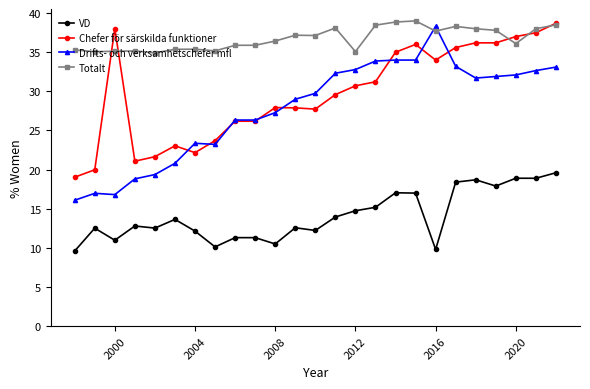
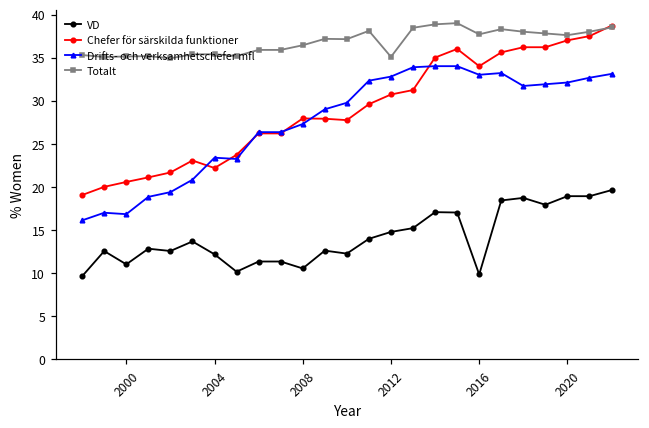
Chefer för särskilda funktioner, 2000: 38 -> 21
Drifts- och verksamhetschefer mfl, 2016: 38 -> 33
Totalt, 2020: 36 -> 38
